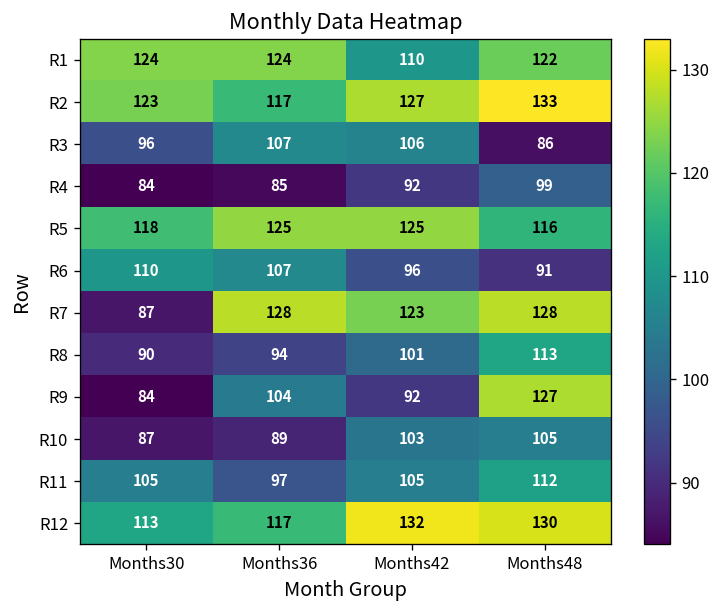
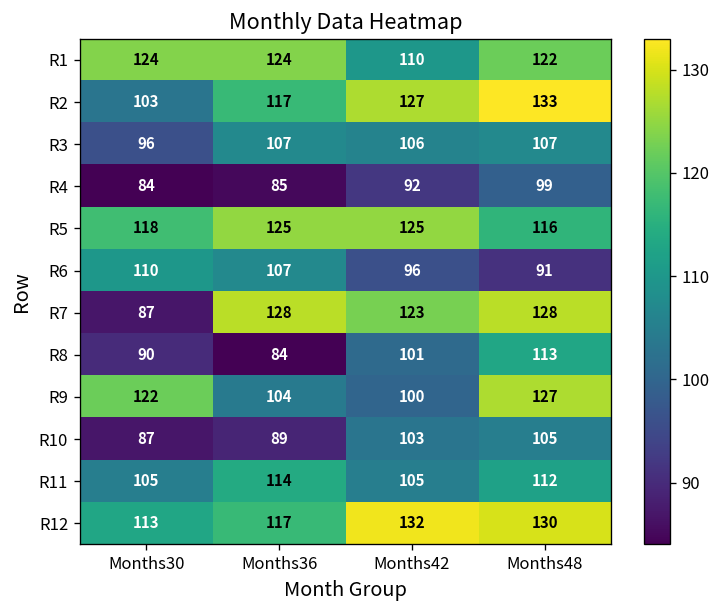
R2, Months30: 123 -> 103
R3, Months48: 86 -> 107
R8, Months36: 94 -> 84
R9, Months30: 84 -> 122
R9, Months42: 92 -> 100
R11, Months36: 97 -> 114
